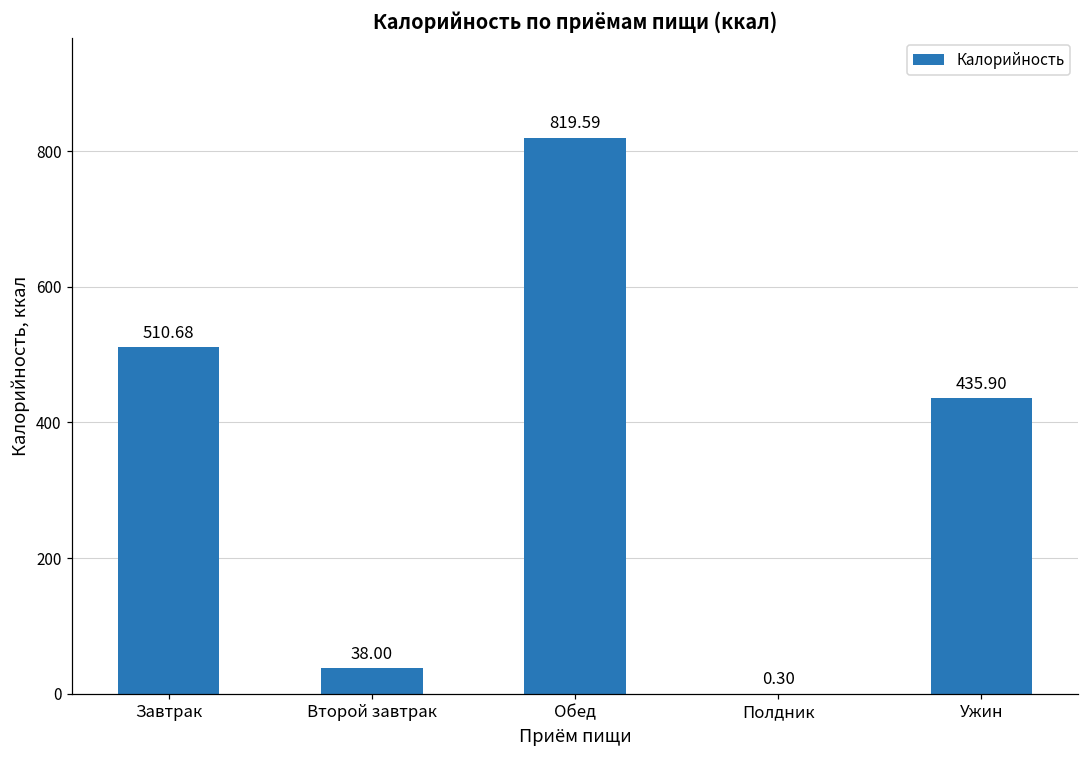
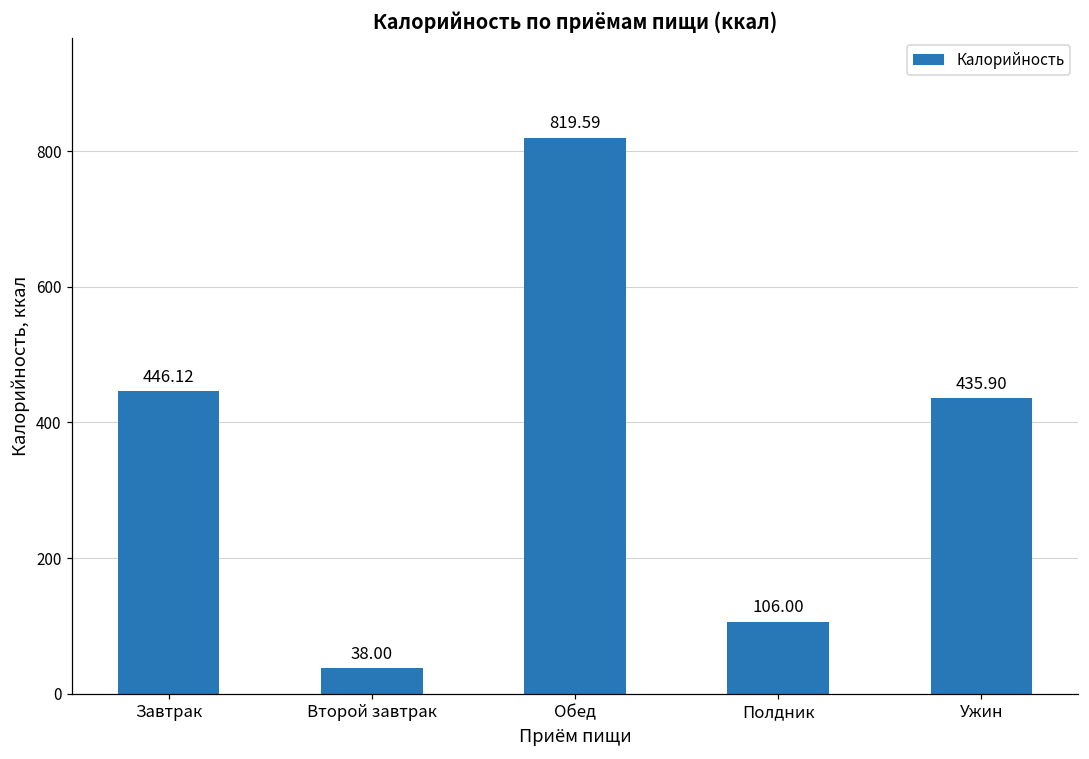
Завтрак: 510.68 -> 446.12
Полдник: 0.30 -> 106.00
